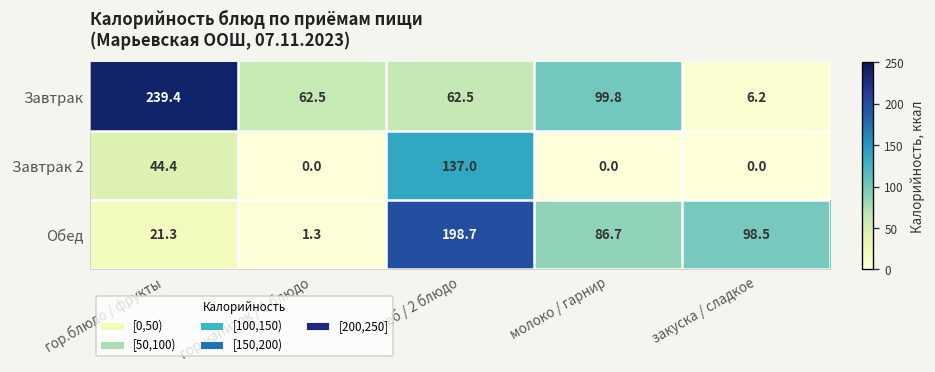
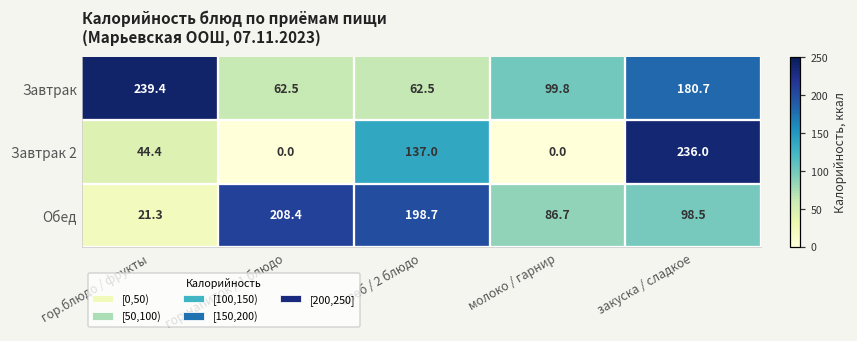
Завтрак, закуска / сладкое: 6.2 -> 180.7
Завтрак 2, закуска / сладкое: 0.0 -> 236.0
Обед, гор.напиток / 1 блюдо: 1.3 -> 208.4
